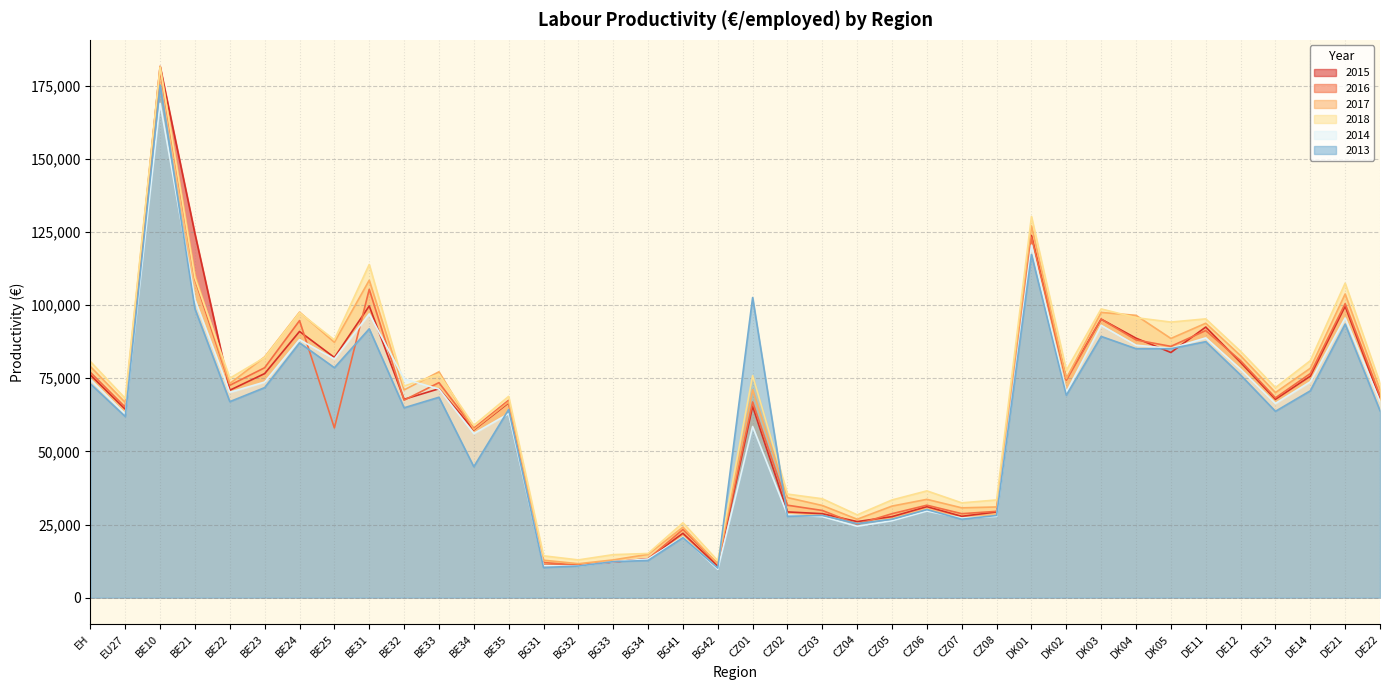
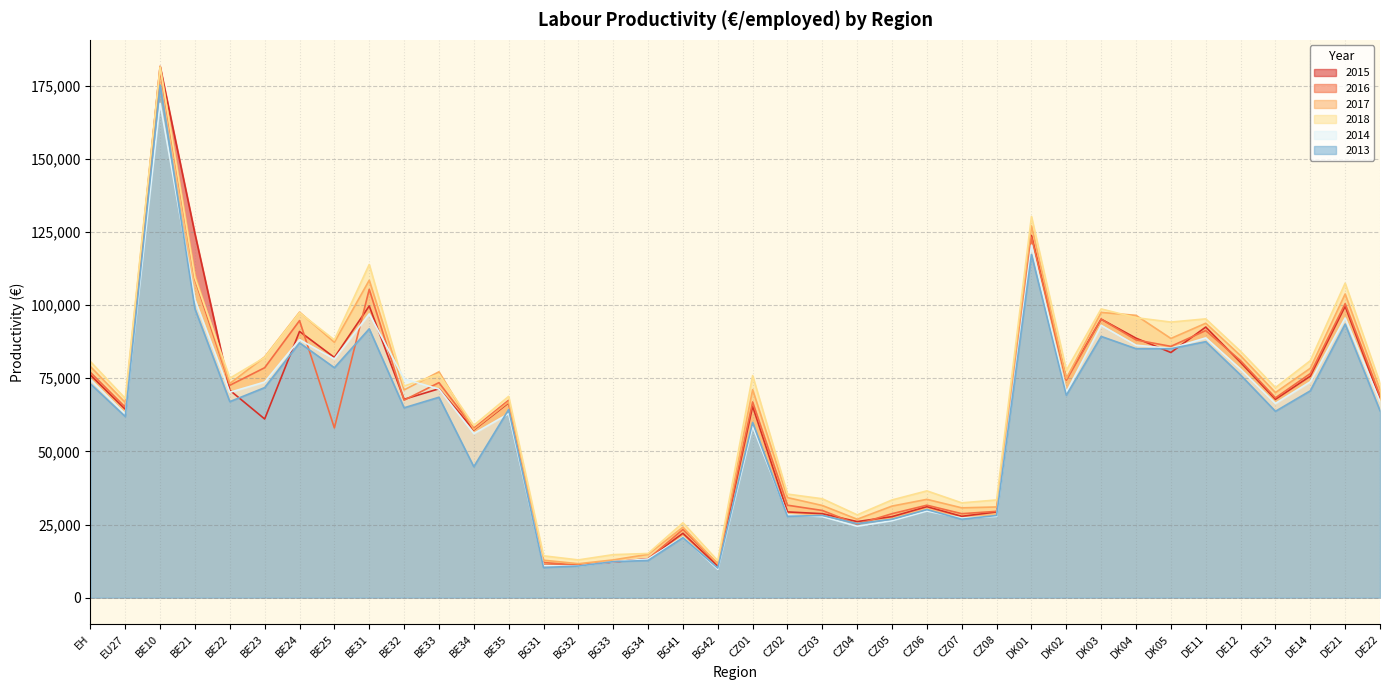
2015, BE23: 77,000 -> 61,000
2013, CZ01: 103,000 -> 60,000
